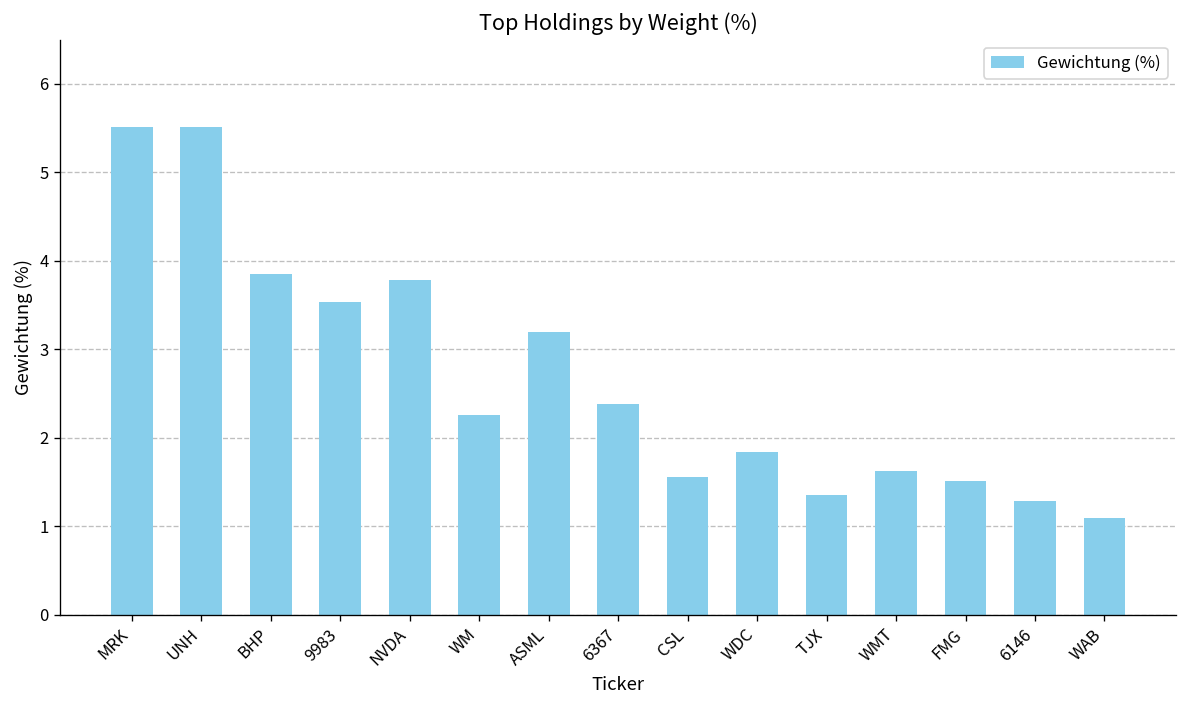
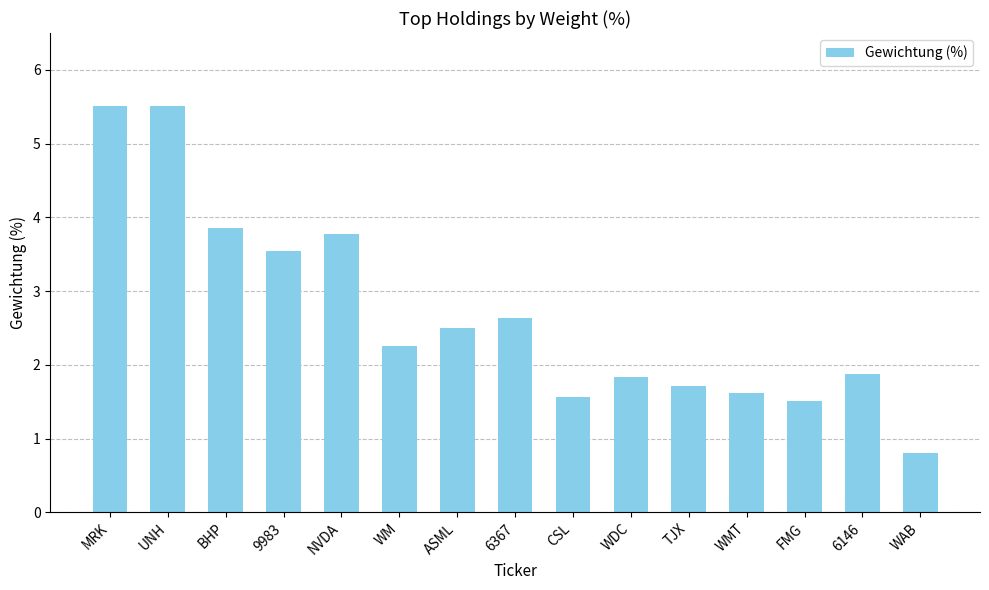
ASML: 3.2 -> 2.5
6367: 2.4 -> 2.6
TJX: 1.4 -> 1.7
6146: 1.3 -> 1.9
WAB: 1.1 -> 0.8
